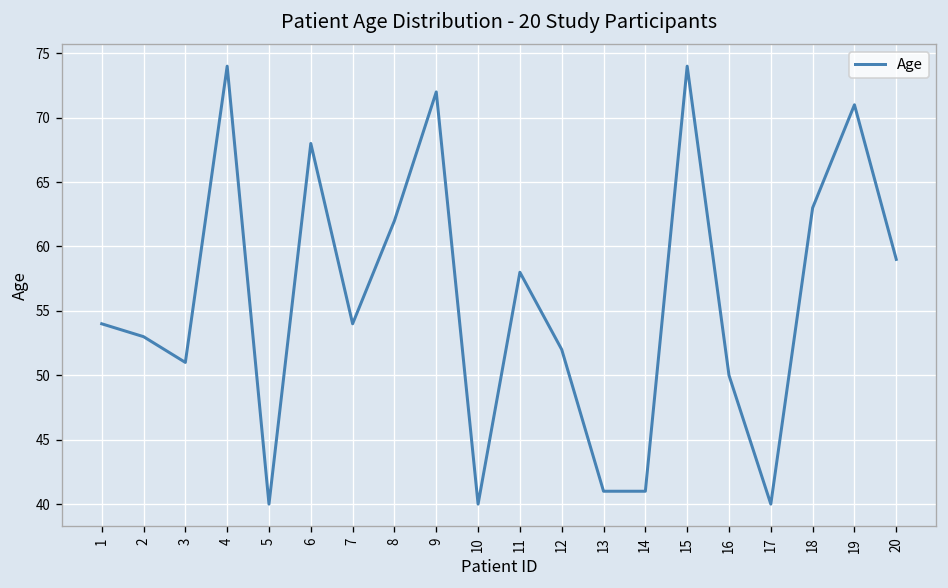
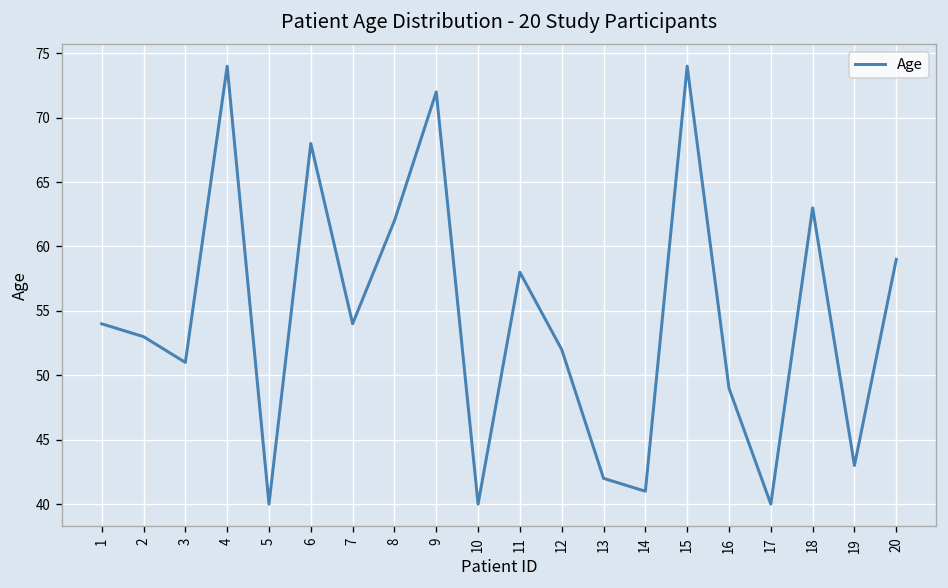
13: 41 -> 42
16: 50 -> 49
19: 71 -> 43
